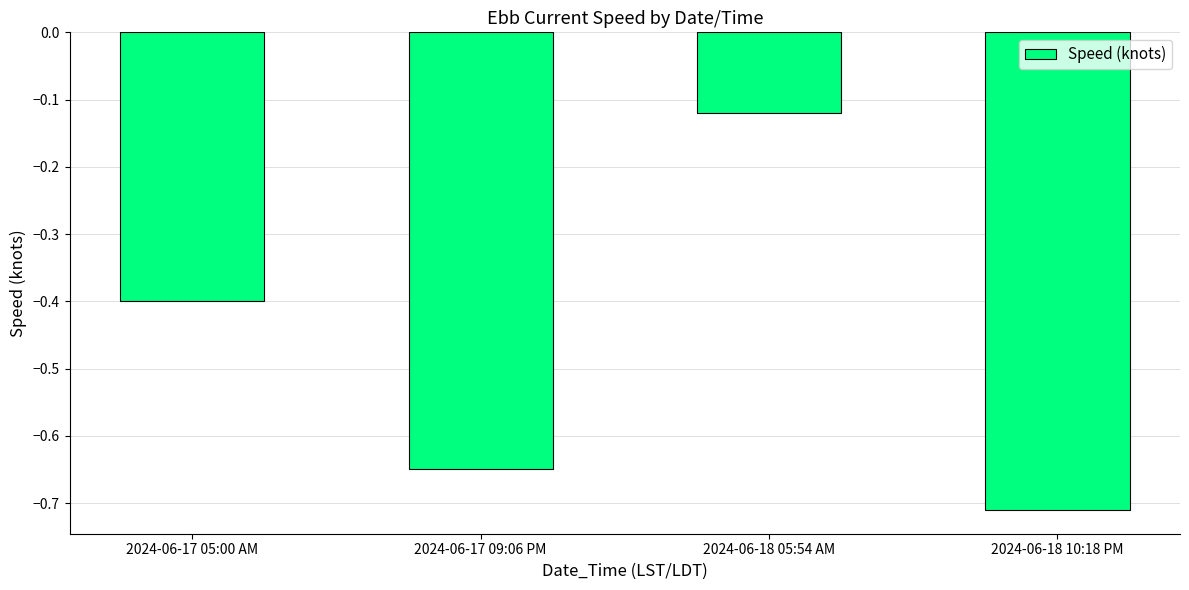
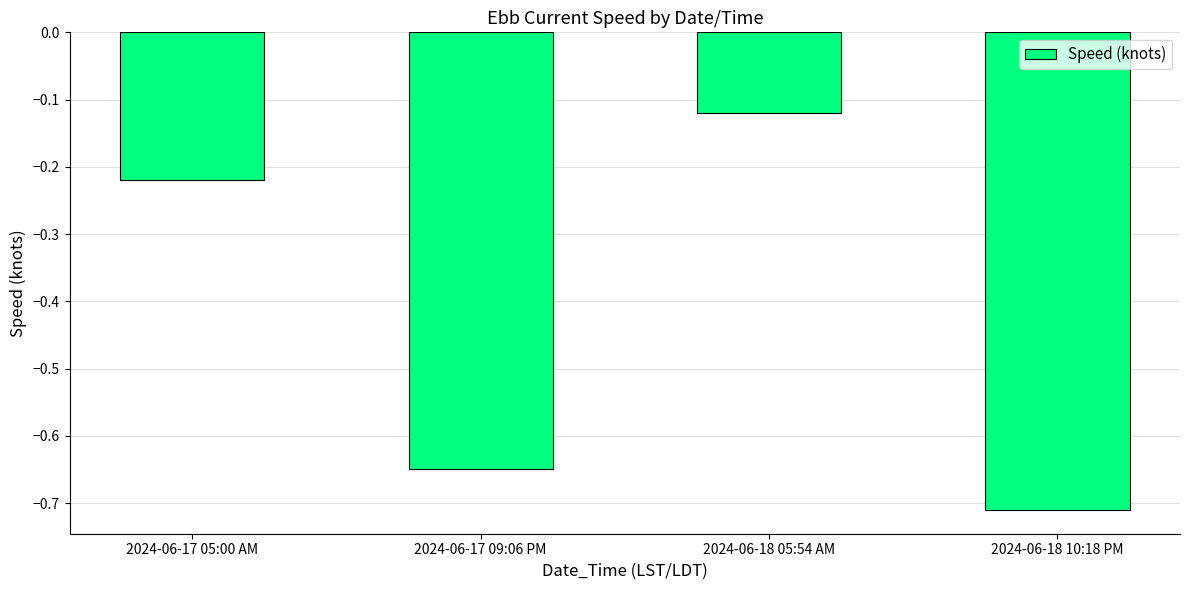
2024-06-17 05:00 AM: -0.40 -> -0.22
